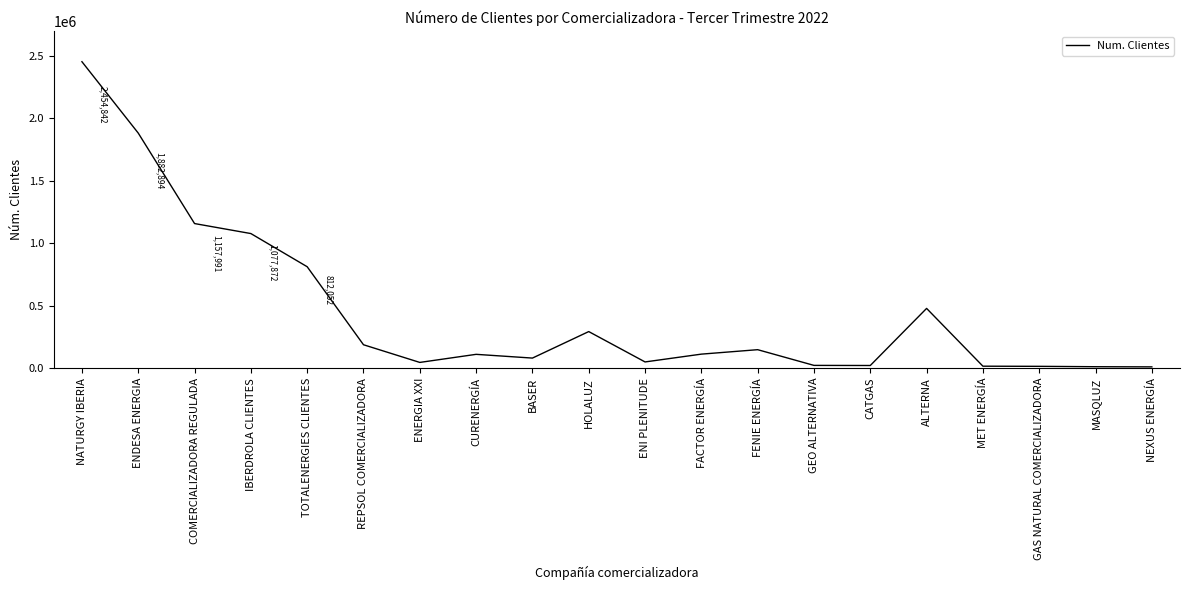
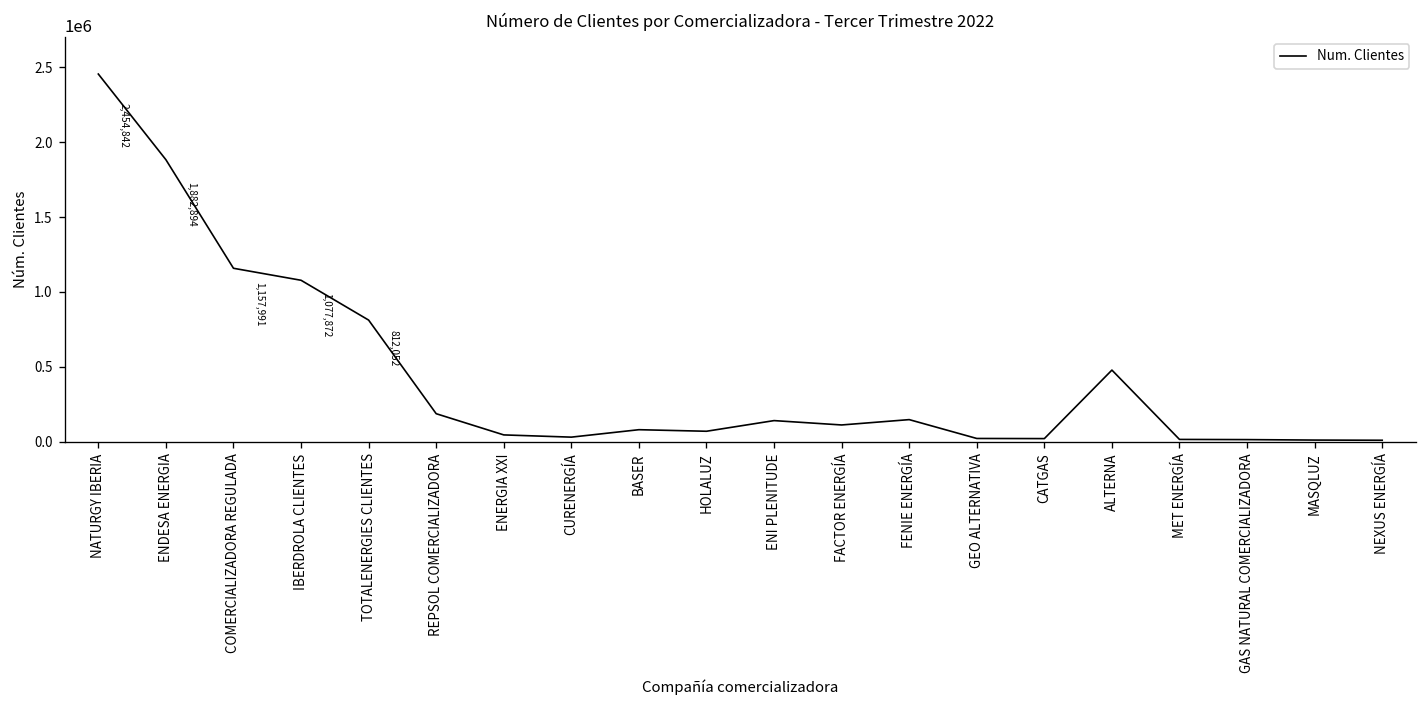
CURENERGÍA: 110000 -> 30000
HOLALUZ: 290000 -> 70000
ENI PLENITUDE: 50000 -> 140000
